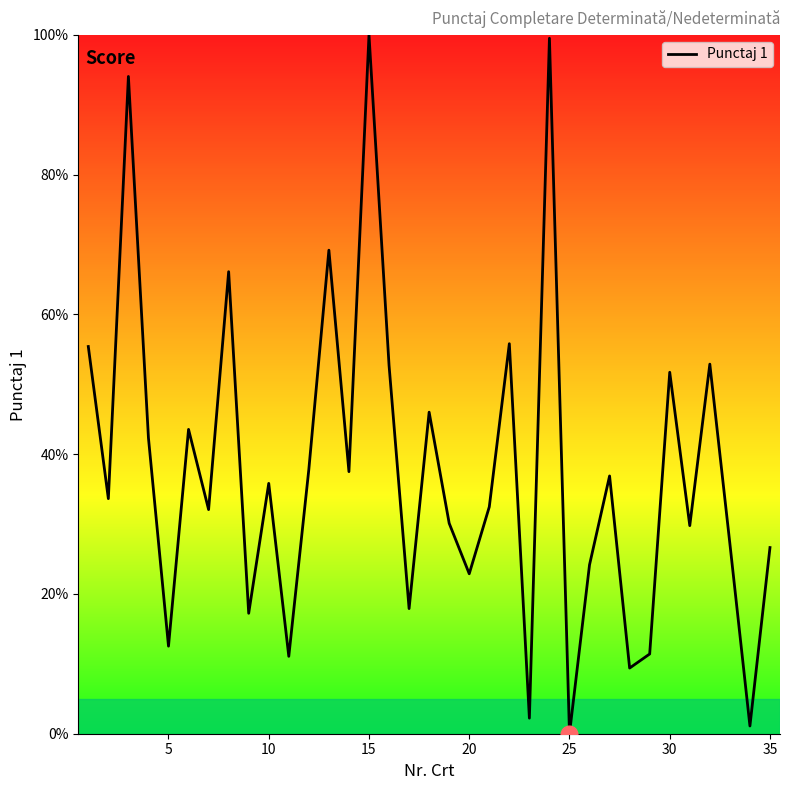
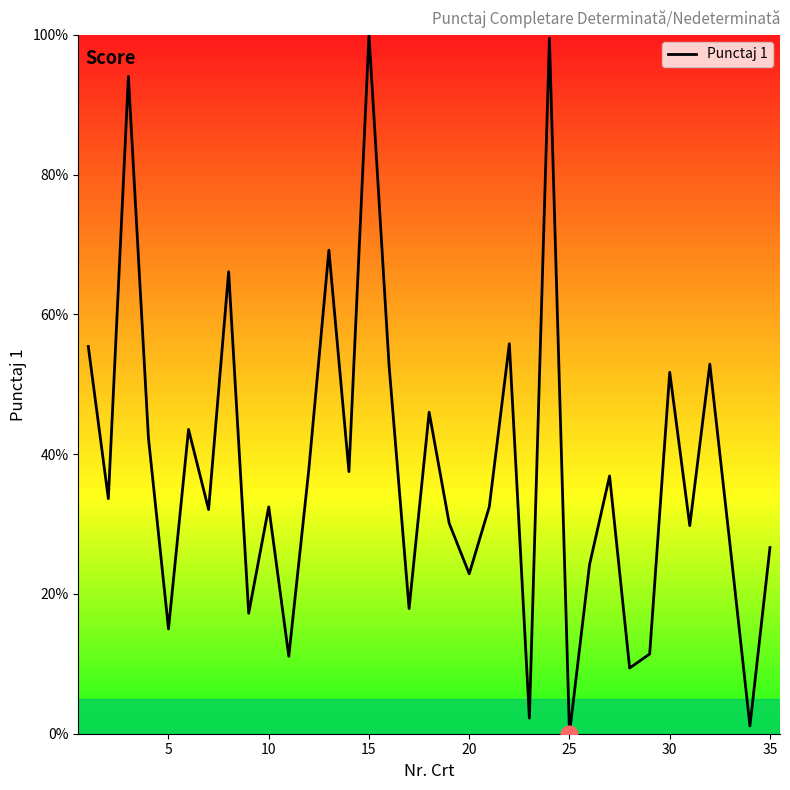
Punctaj 1, 5: 13% -> 15%
Punctaj 1, 10: 36% -> 32%
